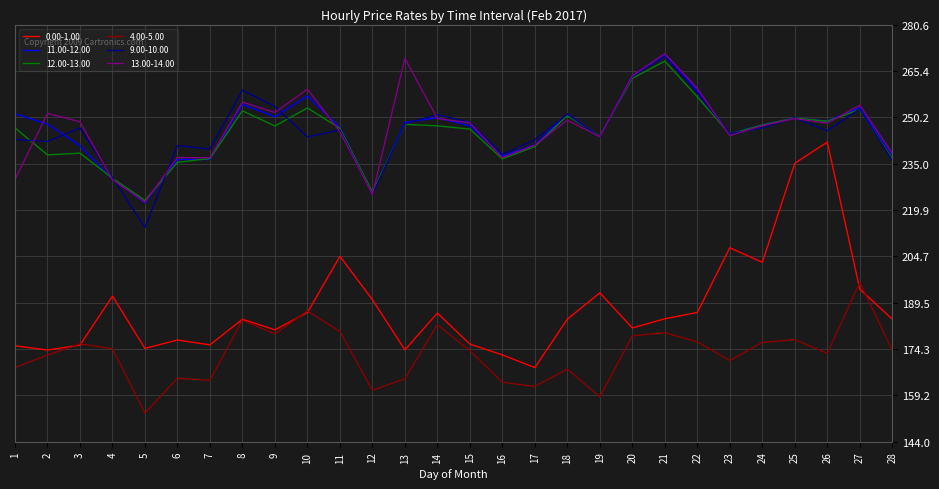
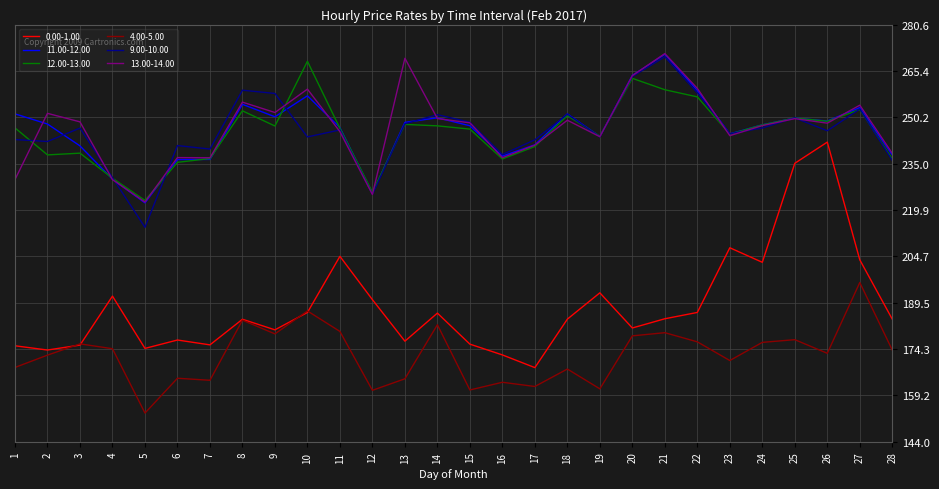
9.00-10.00, 9: 254 -> 258
12.00-13.00, 10: 253 -> 269
0.00-1.00, 13: 174 -> 177
4.00-5.00, 15: 174 -> 161
4.00-5.00, 19: 159 -> 161
12.00-13.00, 21: 269 -> 259
0.00-1.00, 27: 194 -> 204
